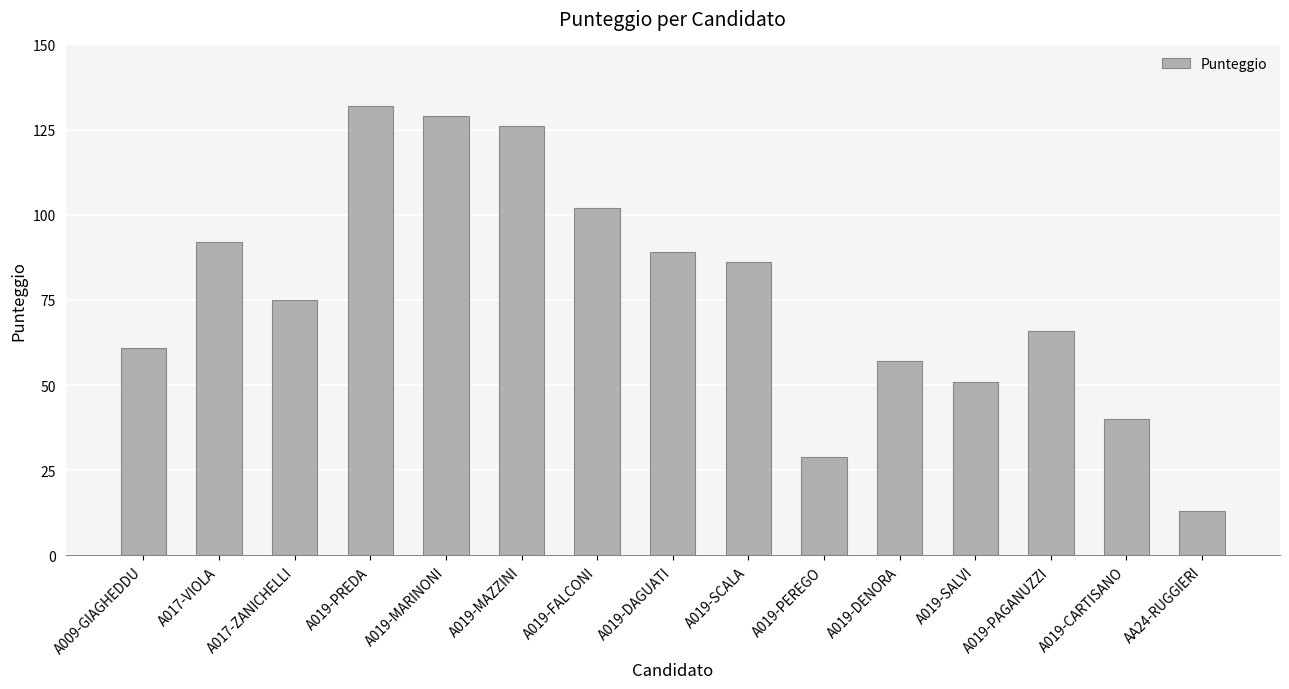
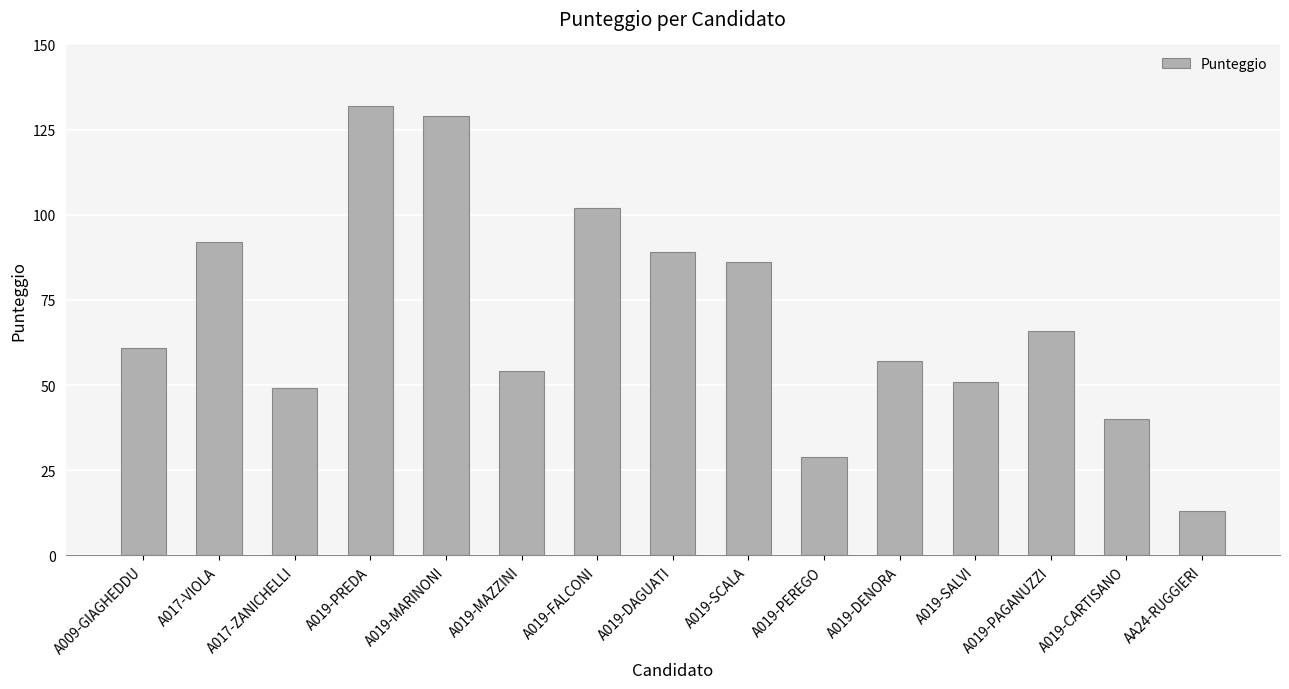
A017-ZANICHELLI: 75 -> 49
A019-MAZZINI: 126 -> 54
